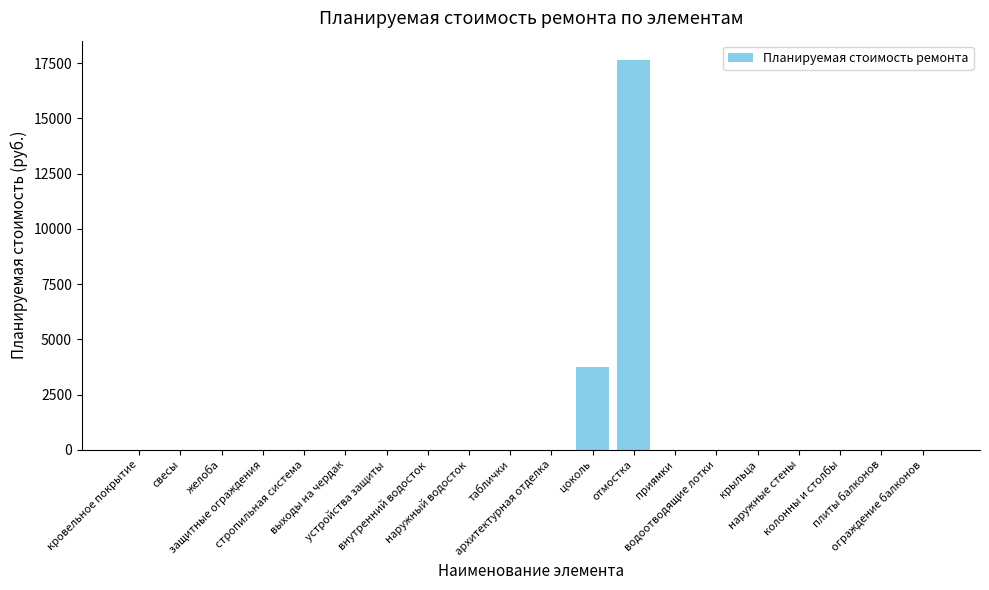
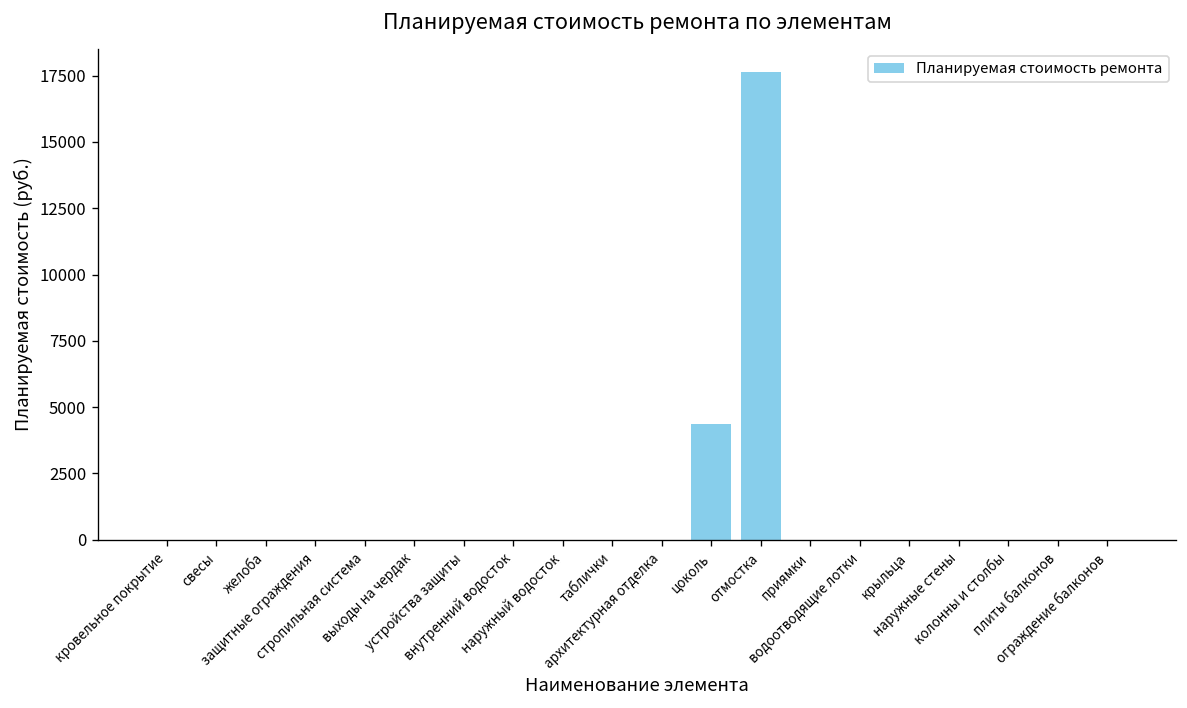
цоколь: 3700 -> 4400
